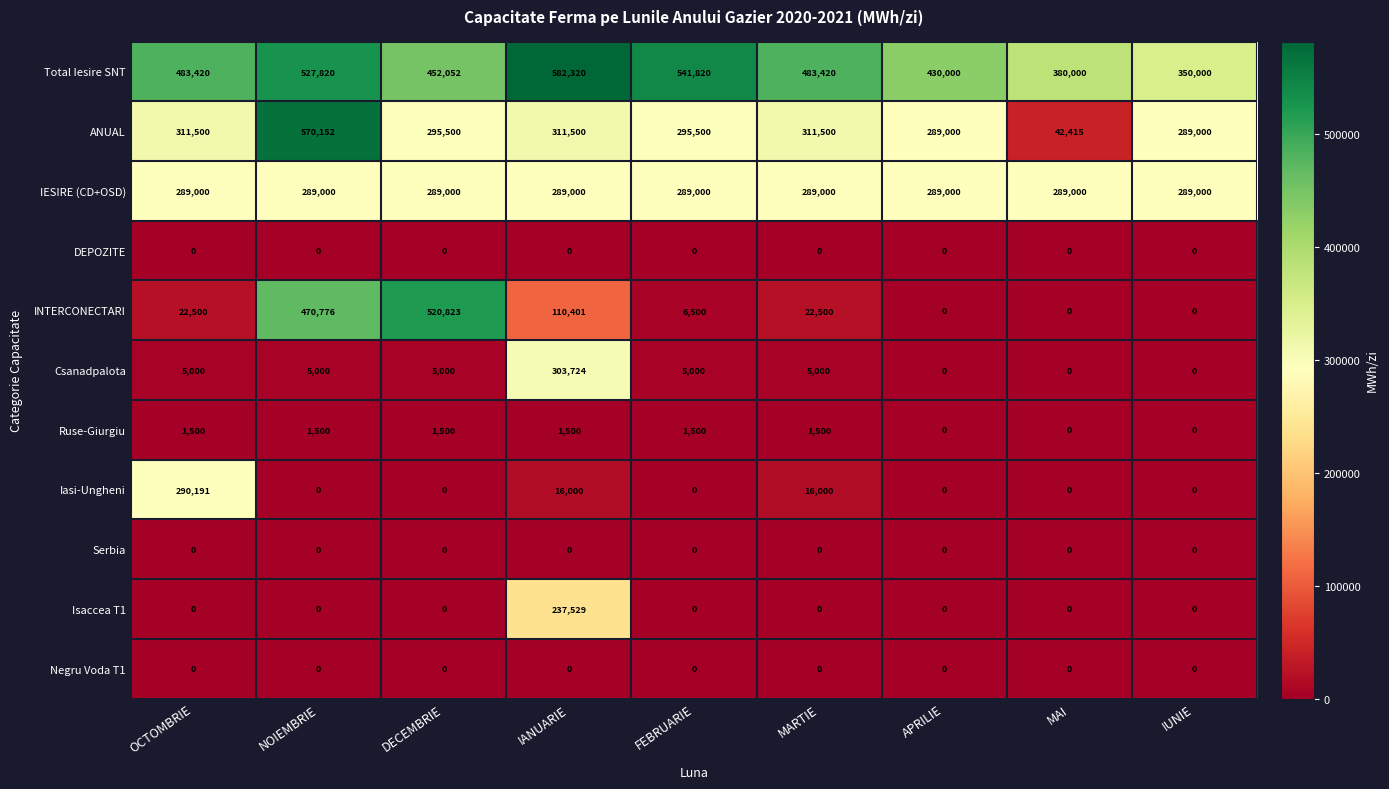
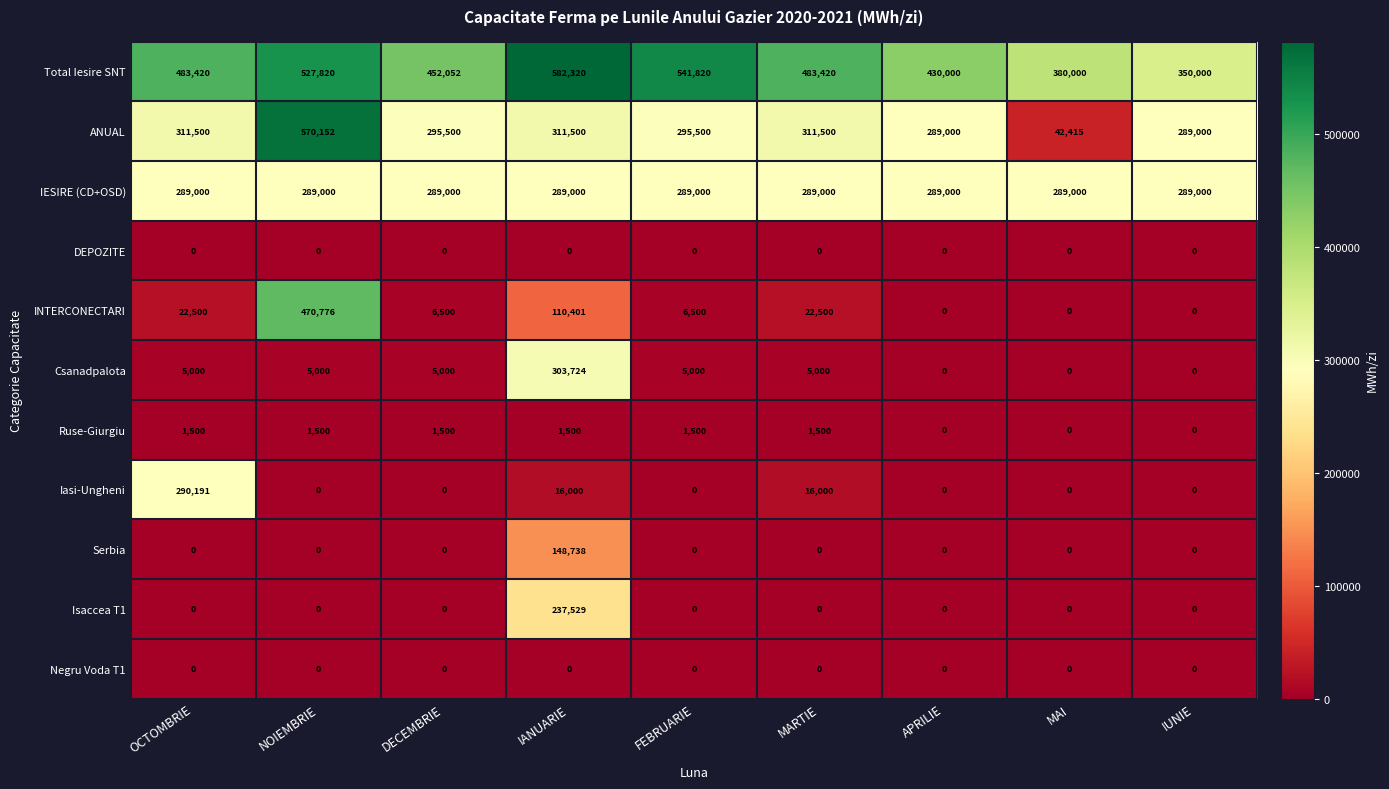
INTERCONECTARI, DECEMBRIE: 520,823 -> 6,500
Serbia, IANUARIE: 0 -> 148,738
